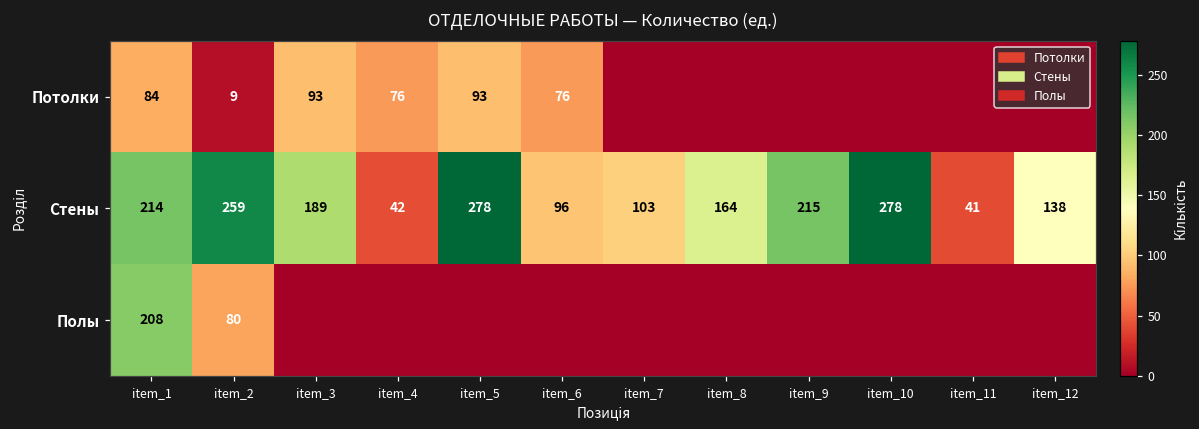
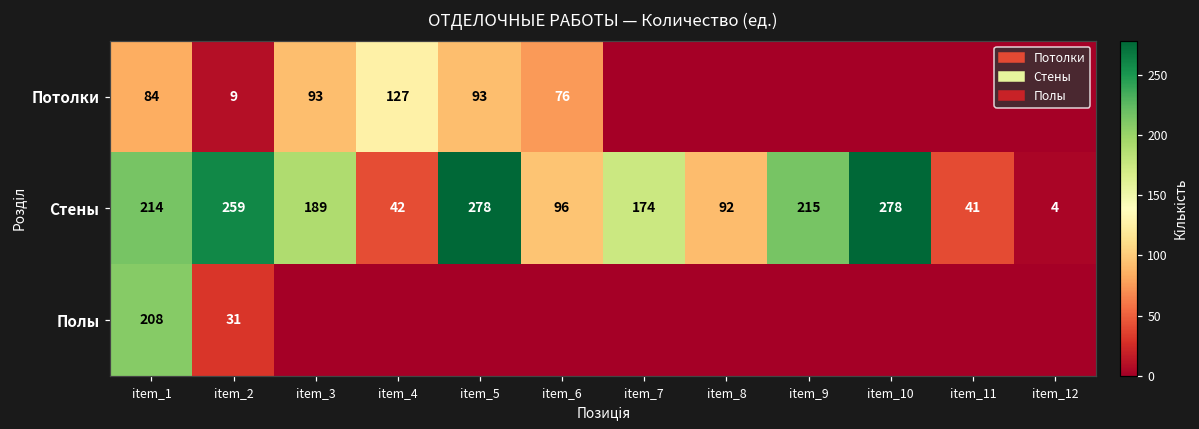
Потолки, item_4: 76 -> 127
Стены, item_7: 103 -> 174
Стены, item_8: 164 -> 92
Стены, item_12: 138 -> 4
Полы, item_2: 80 -> 31
